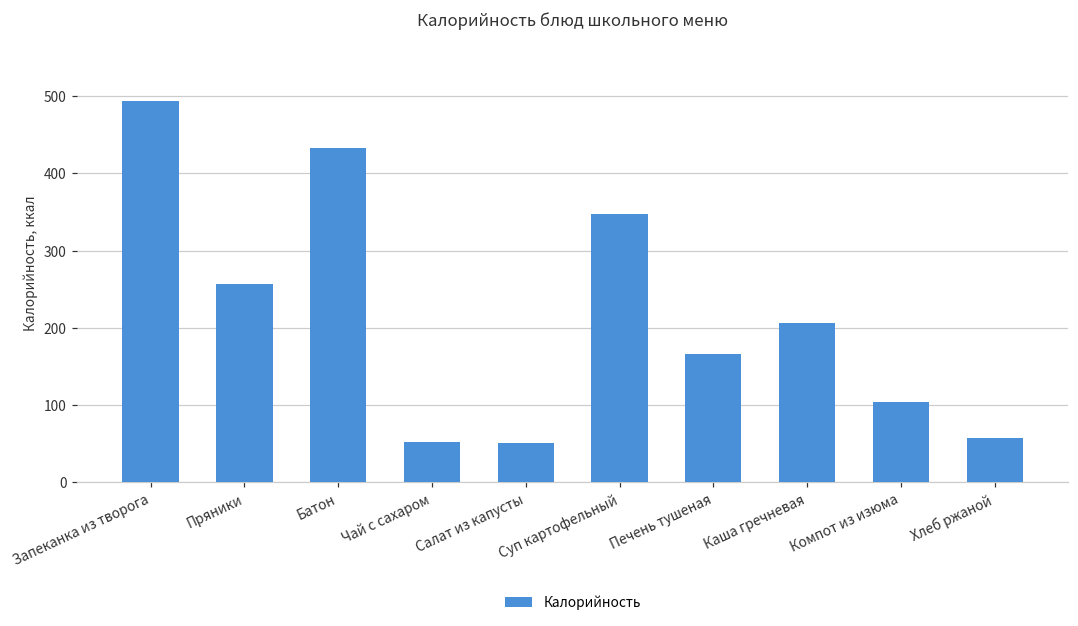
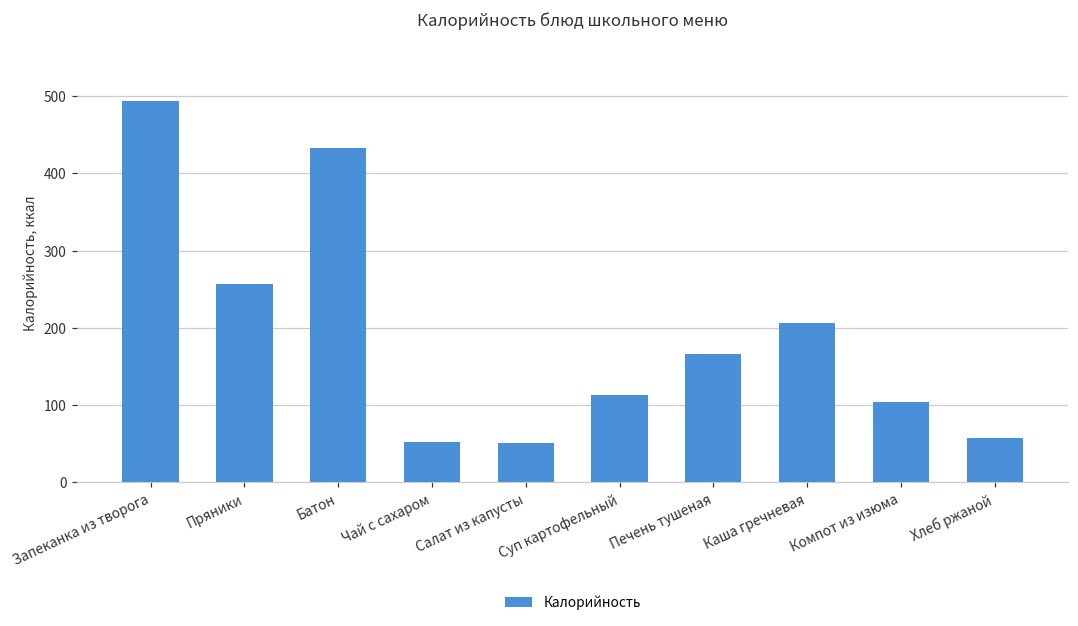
Суп картофельный: 350 -> 110
